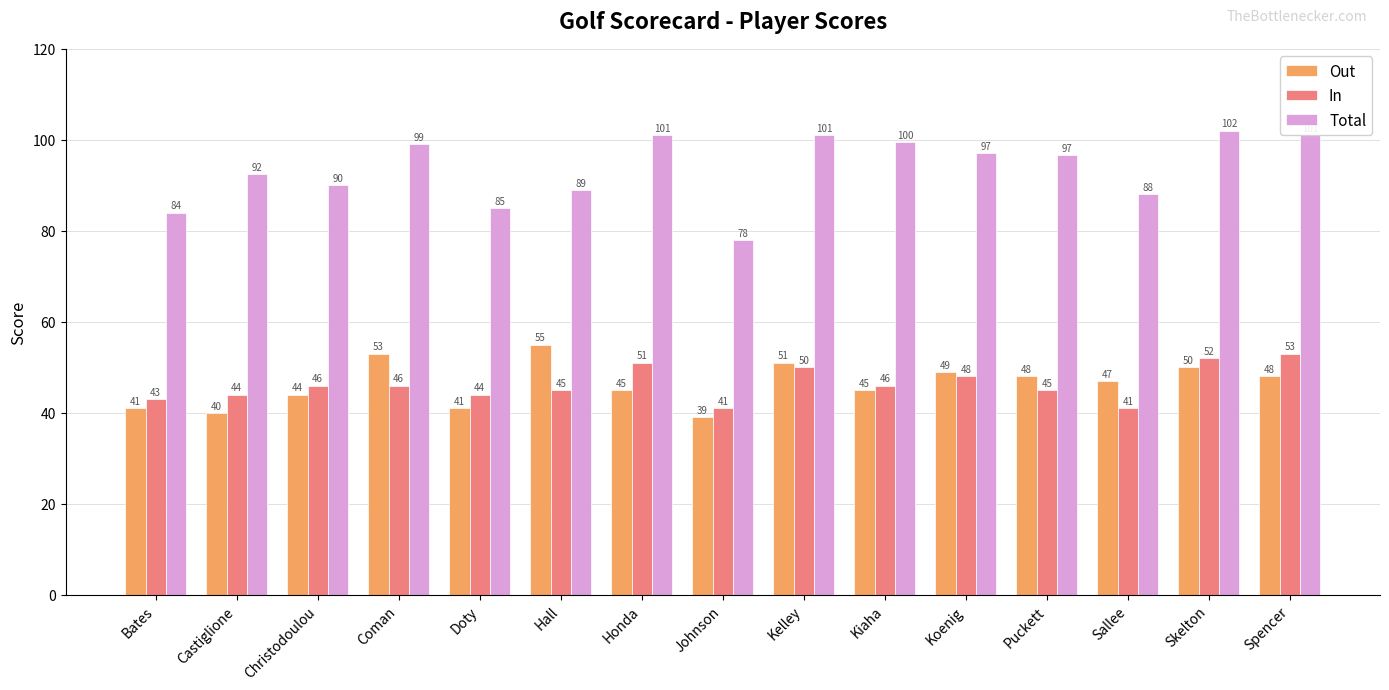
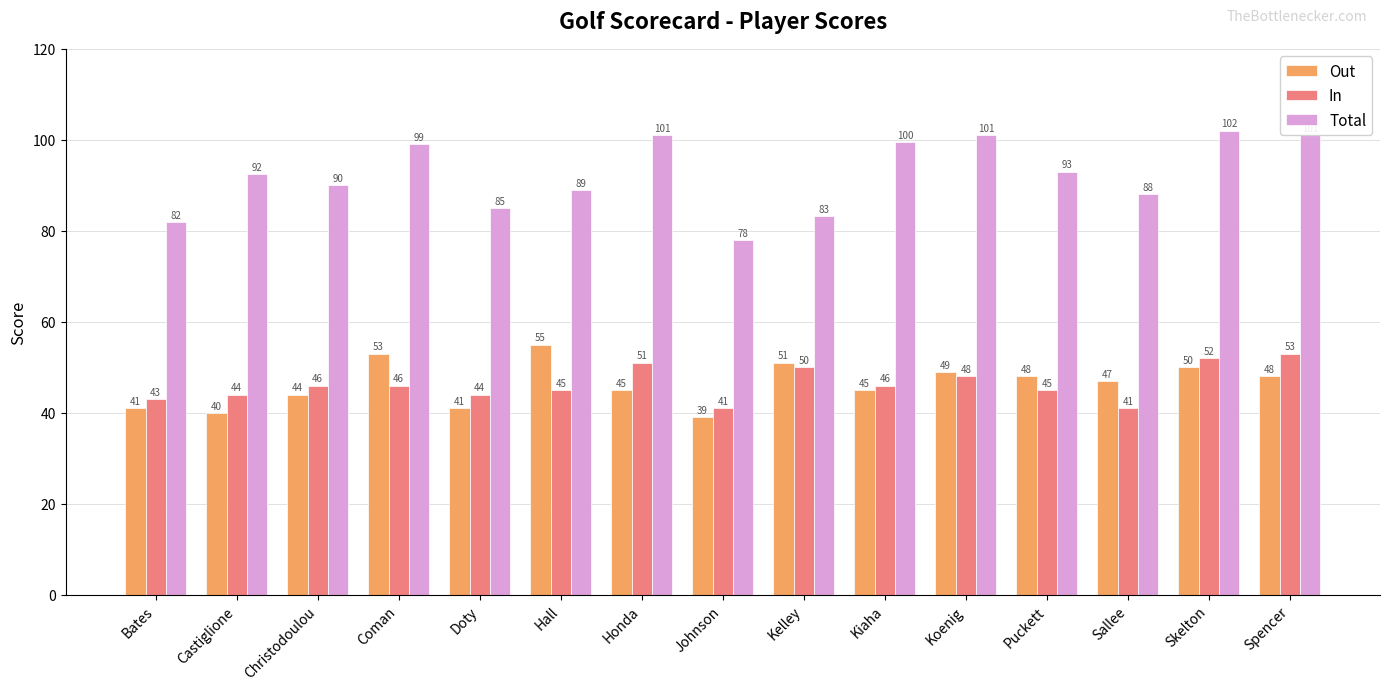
Total, Bates: 84 -> 82
Total, Kelley: 101 -> 83
Total, Koenig: 97 -> 101
Total, Puckett: 97 -> 93
